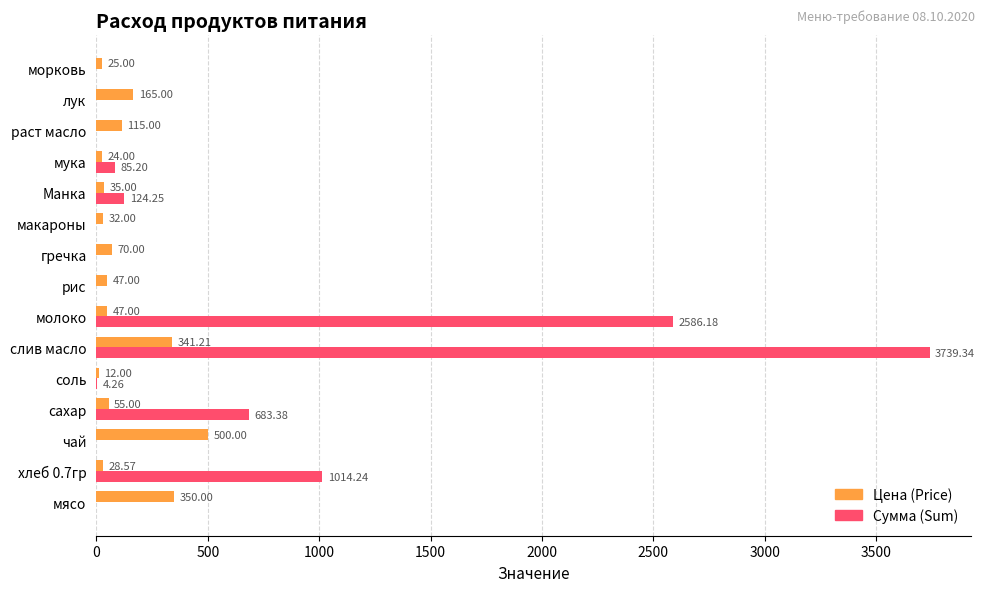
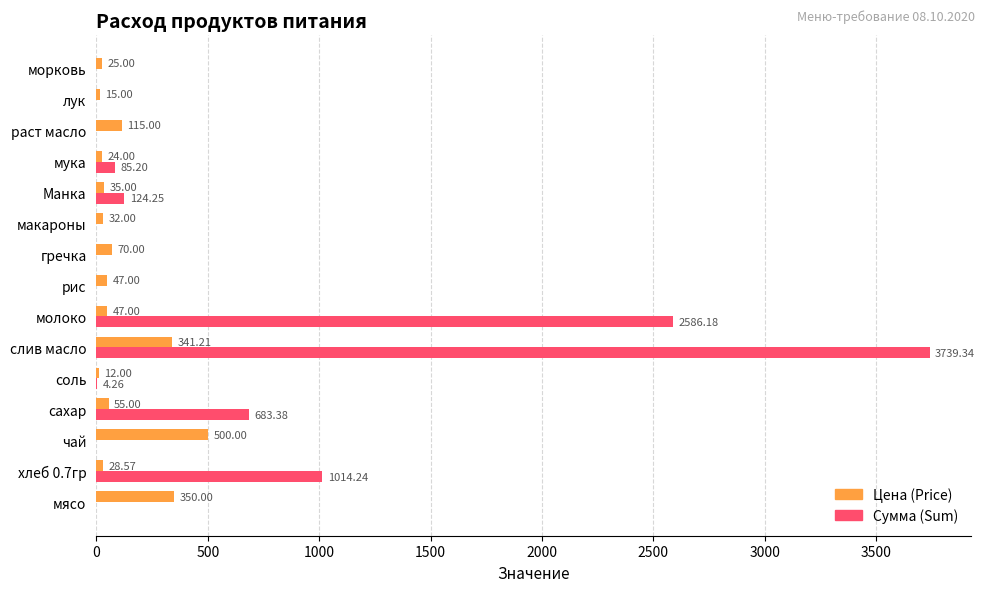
Цена (Price), лук: 165.00 -> 15.00
